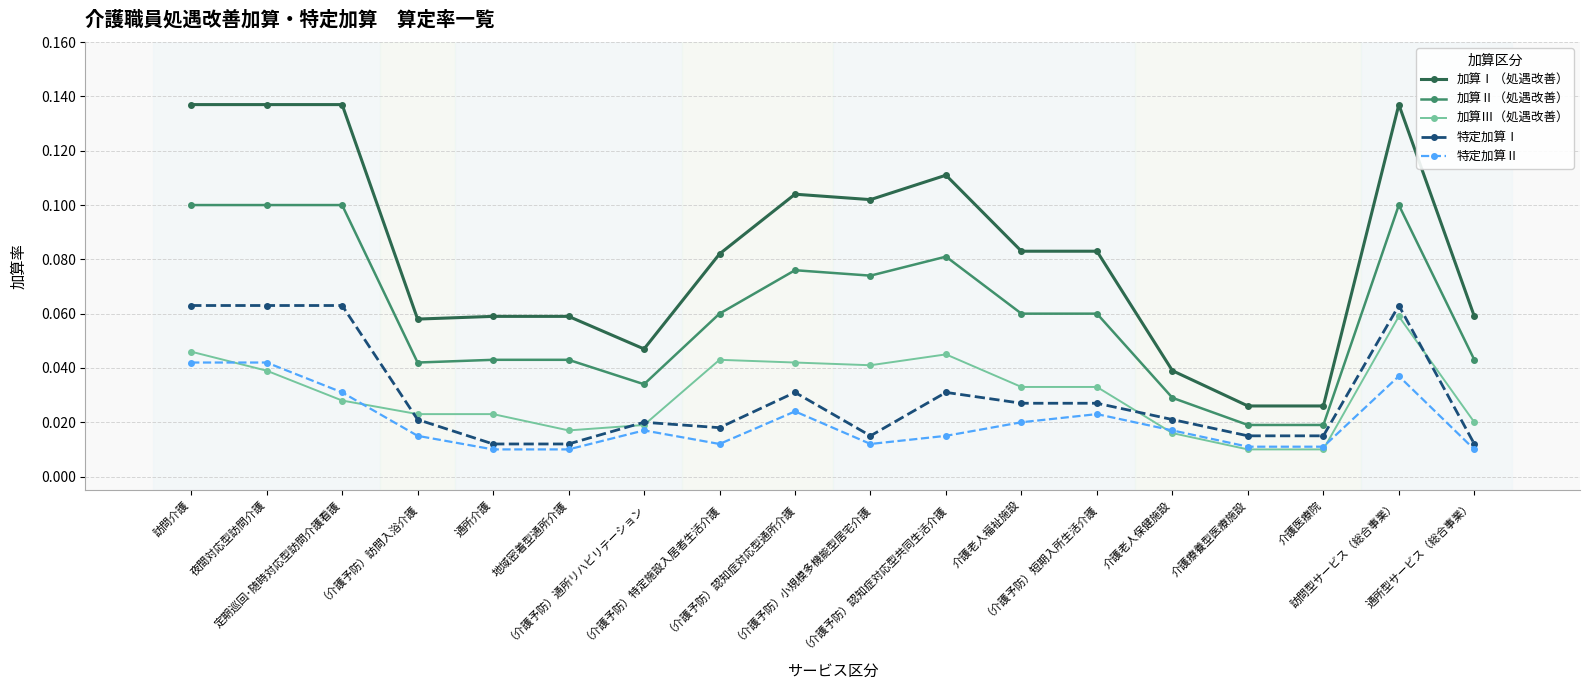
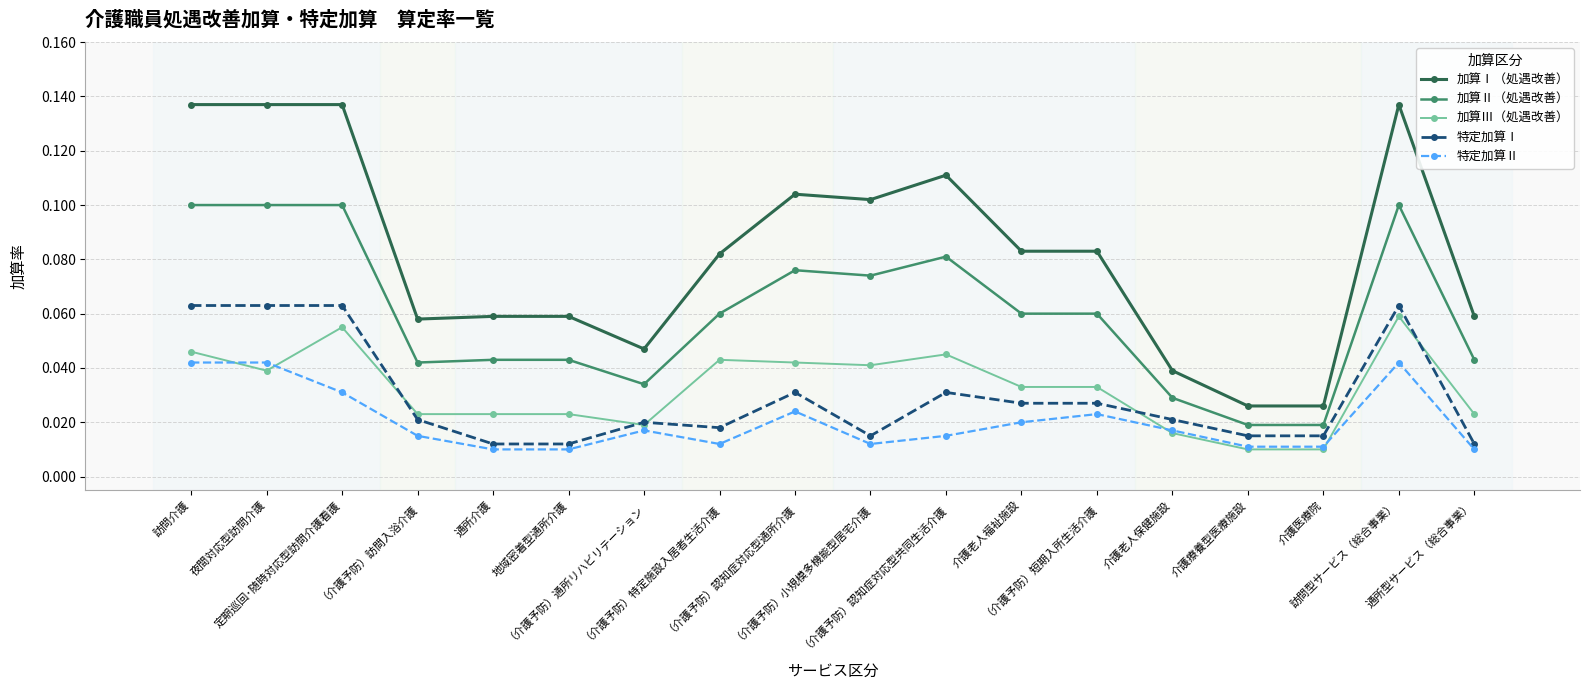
加算Ⅲ（処遇改善）, 定期巡回･随時対応型訪問介護看護: 0.028 -> 0.055
加算Ⅲ（処遇改善）, 地域密着型通所介護: 0.017 -> 0.023
特定加算Ⅱ, 訪問型サービス（総合事業）: 0.037 -> 0.042
加算Ⅲ（処遇改善）, 通所型サービス（総合事業）: 0.020 -> 0.023
